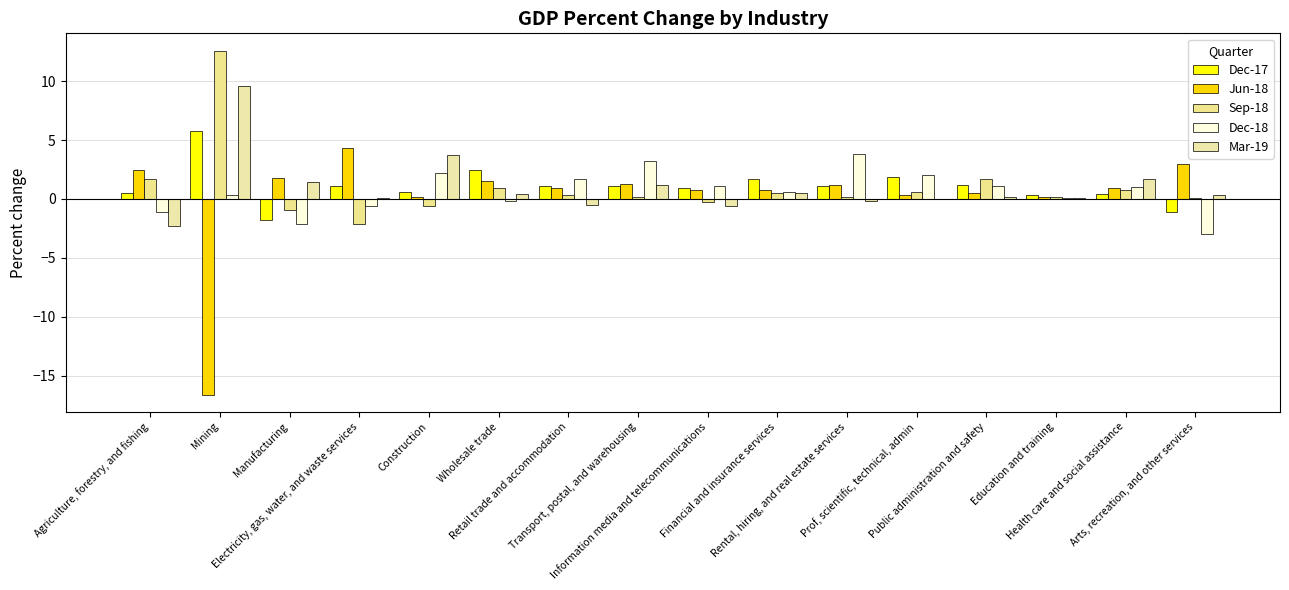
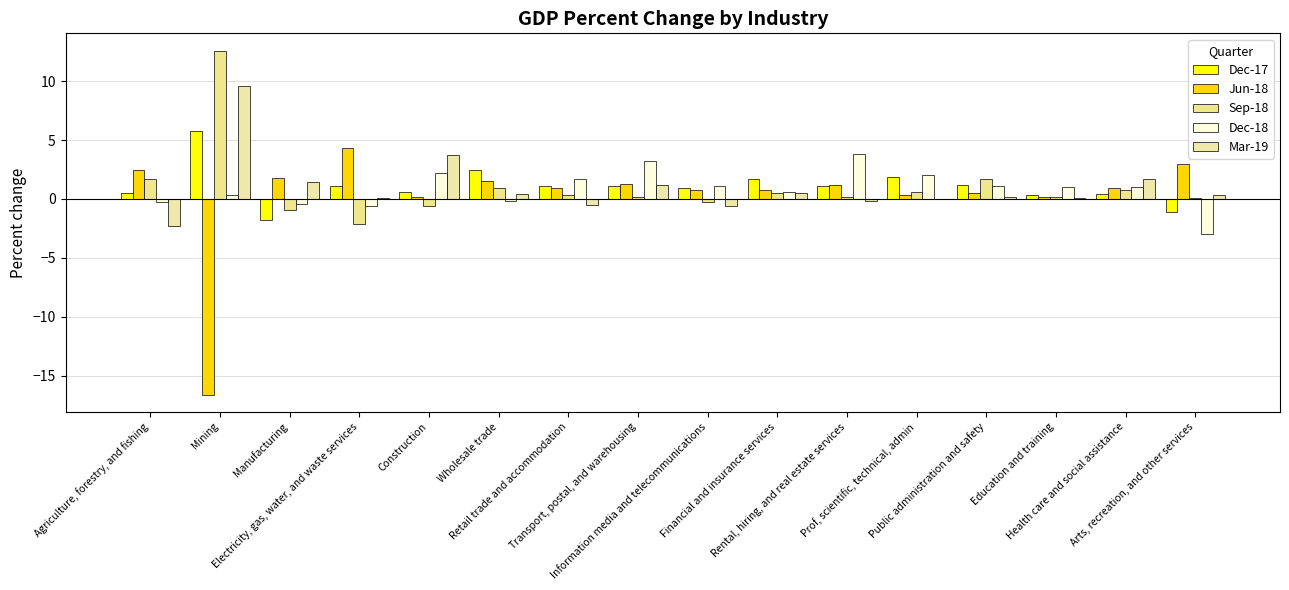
Dec-18, Agriculture, forestry, and fishing: -1.1 -> -0.3
Dec-18, Manufacturing: -2.1 -> -0.4
Dec-18, Education and training: 0.1 -> 1.0
